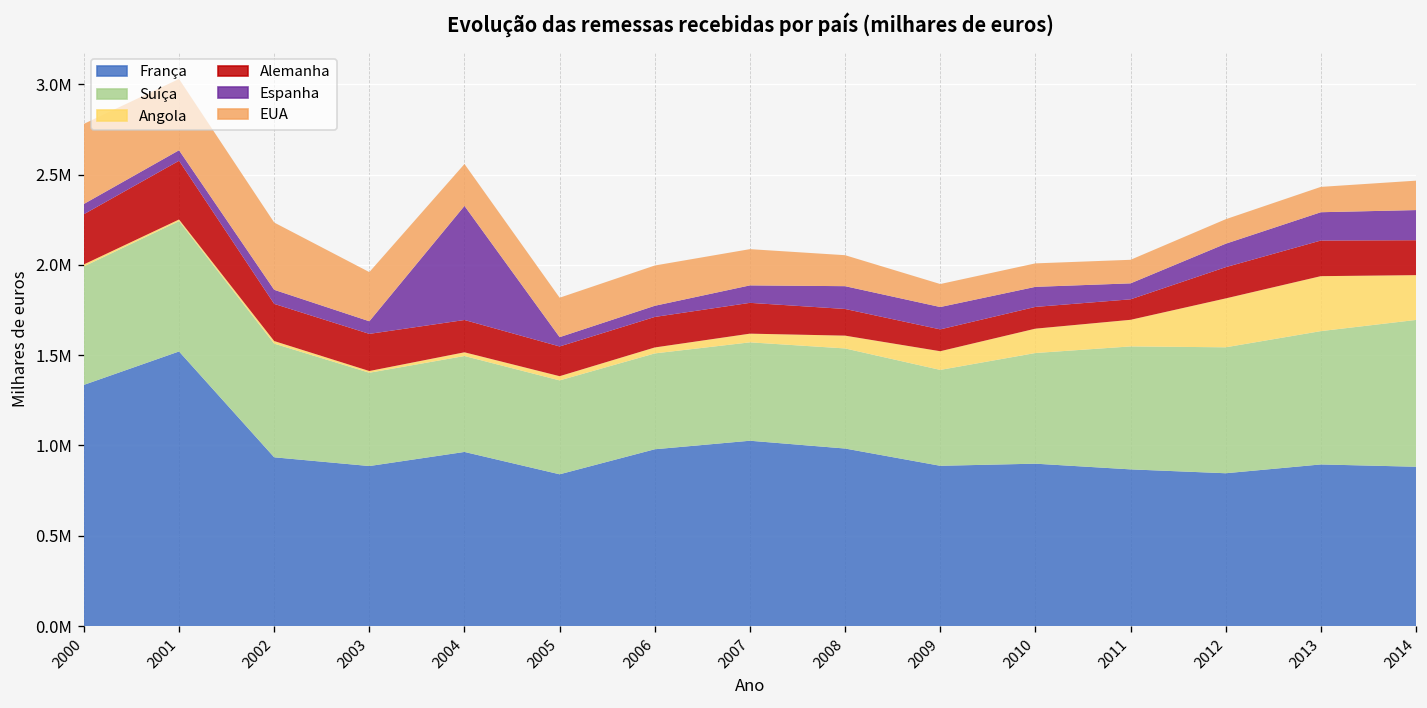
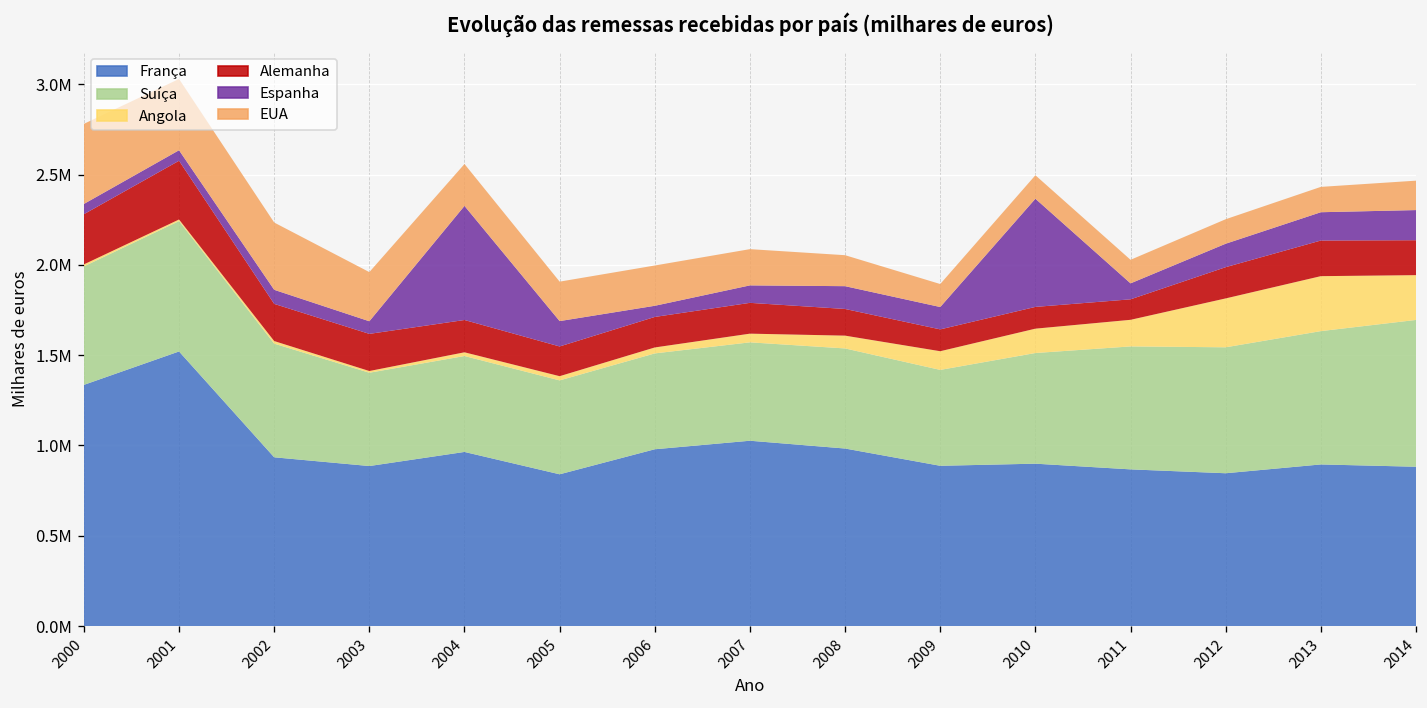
Espanha, 2005: 50000 -> 140000
Espanha, 2010: 110000 -> 600000
